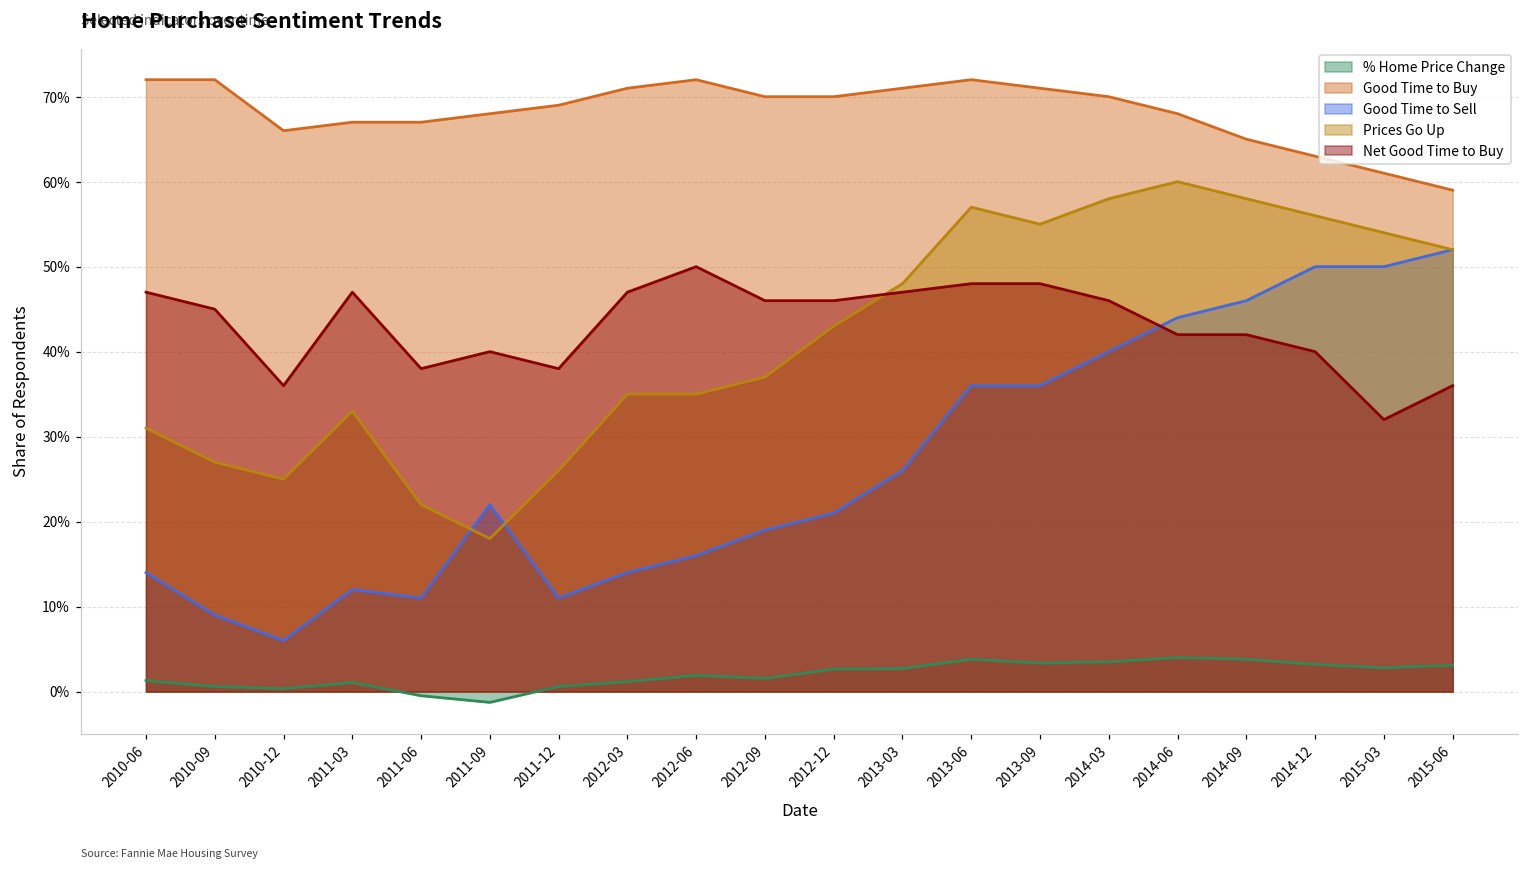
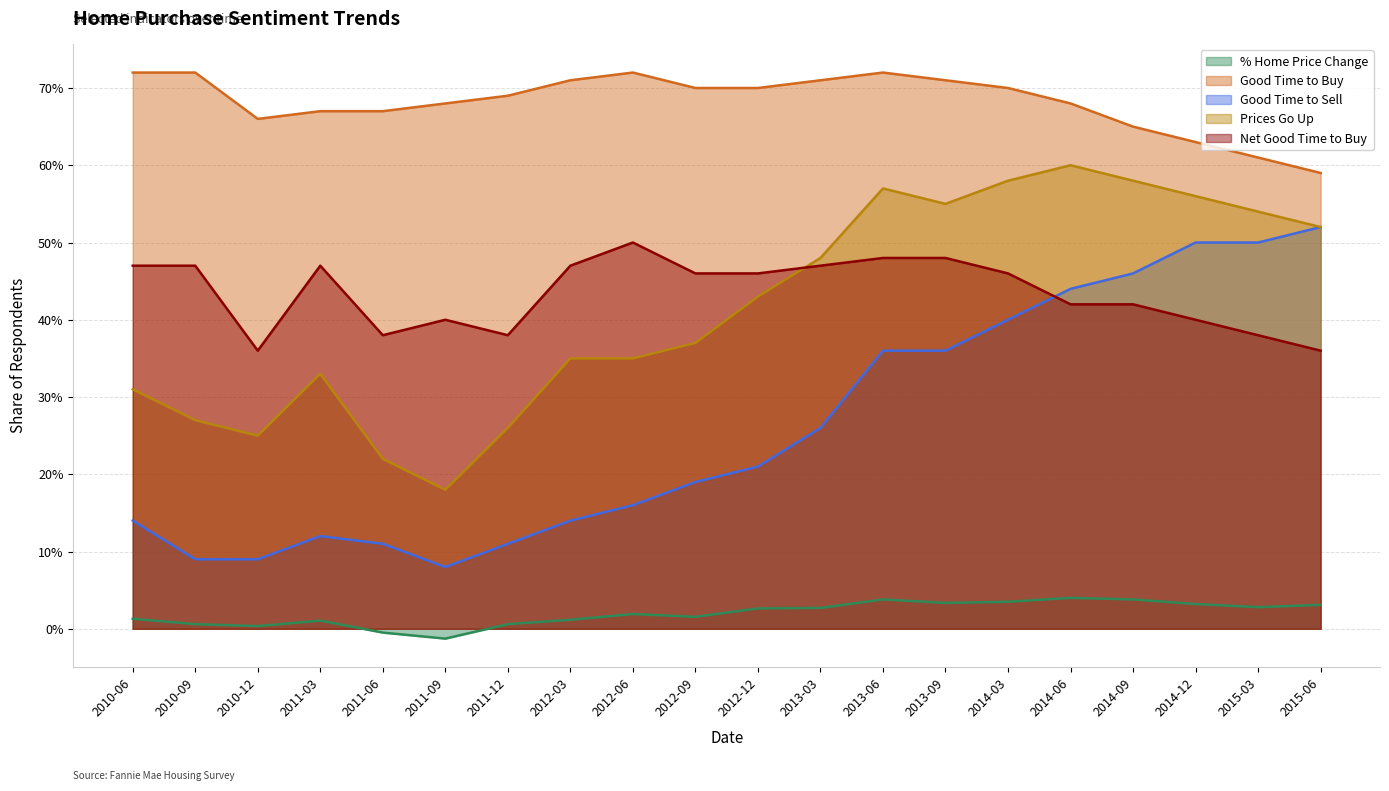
Net Good Time to Buy, 2010-09: 45% -> 47%
Good Time to Sell, 2010-12: 6% -> 9%
Good Time to Sell, 2011-09: 22% -> 8%
Net Good Time to Buy, 2015-03: 32% -> 38%
